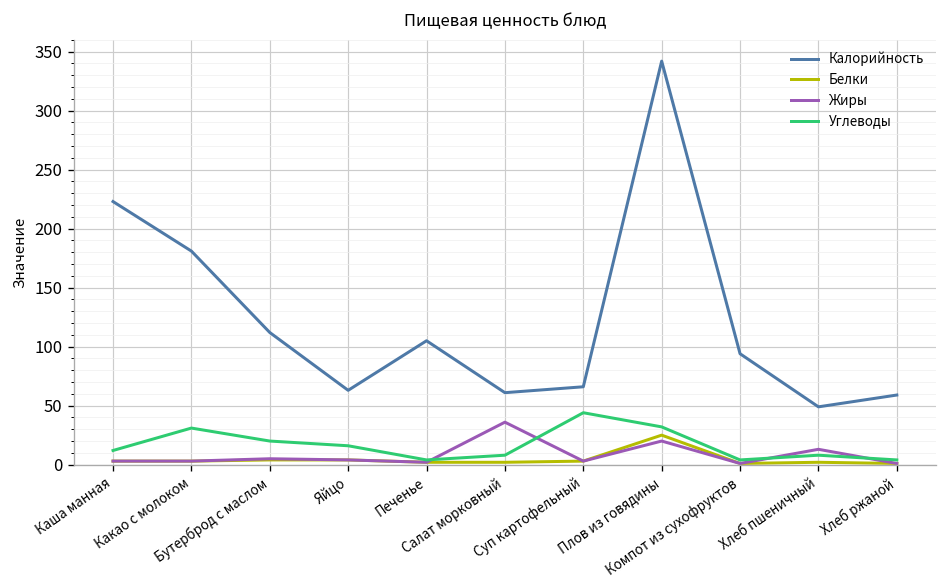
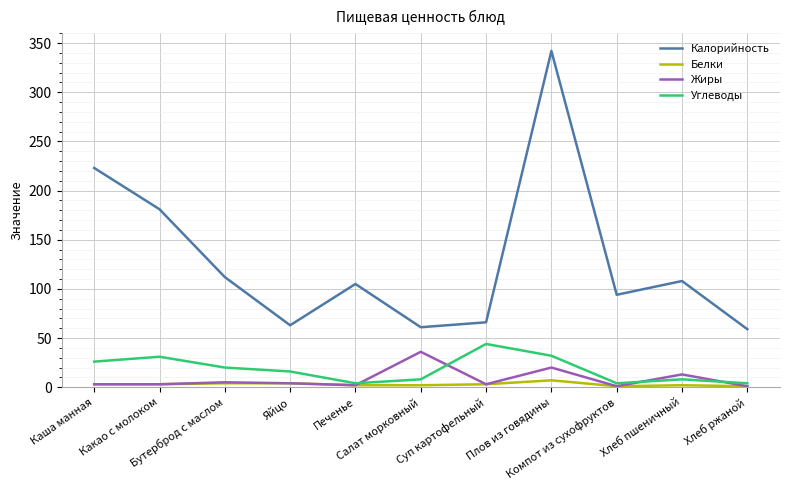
Углеводы, Каша манная: 10 -> 30
Белки, Плов из говядины: 30 -> 10
Калорийность, Хлеб пшеничный: 50 -> 110
